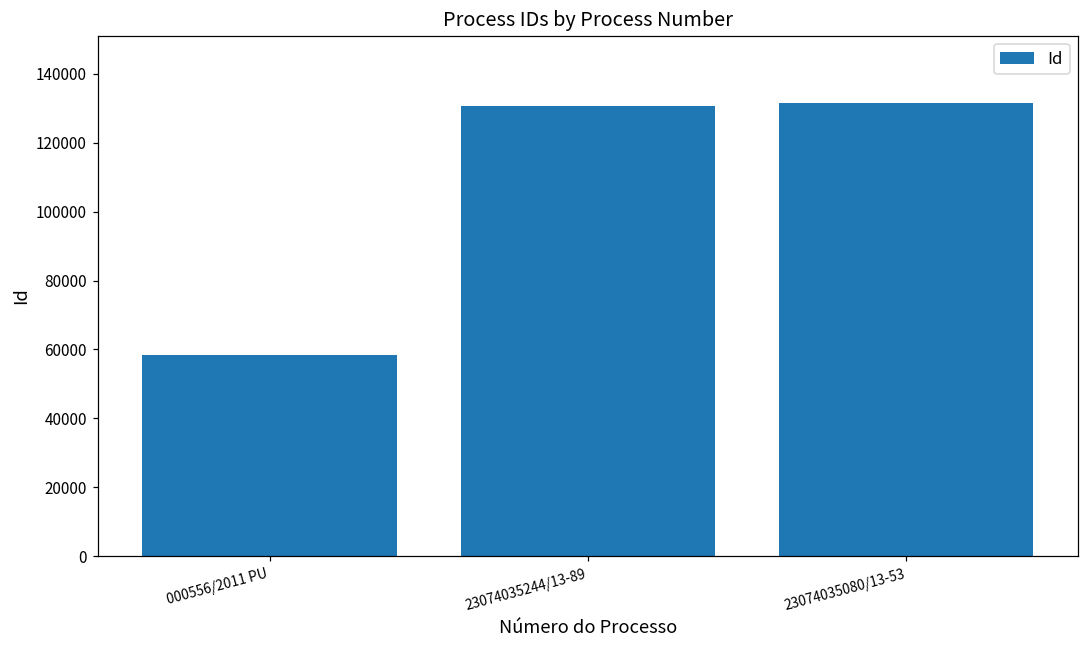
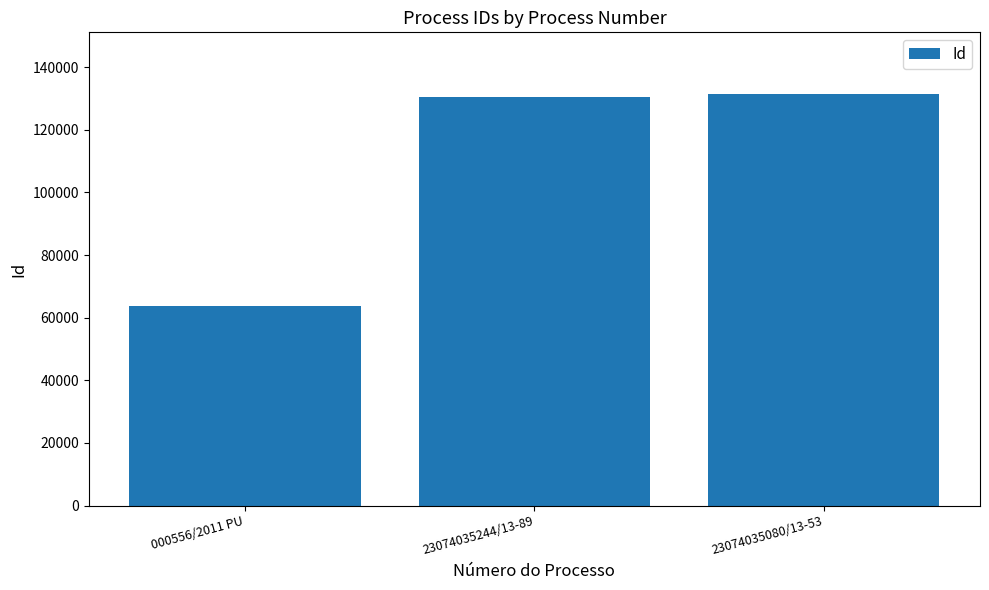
000556/2011 PU: 58000 -> 64000
